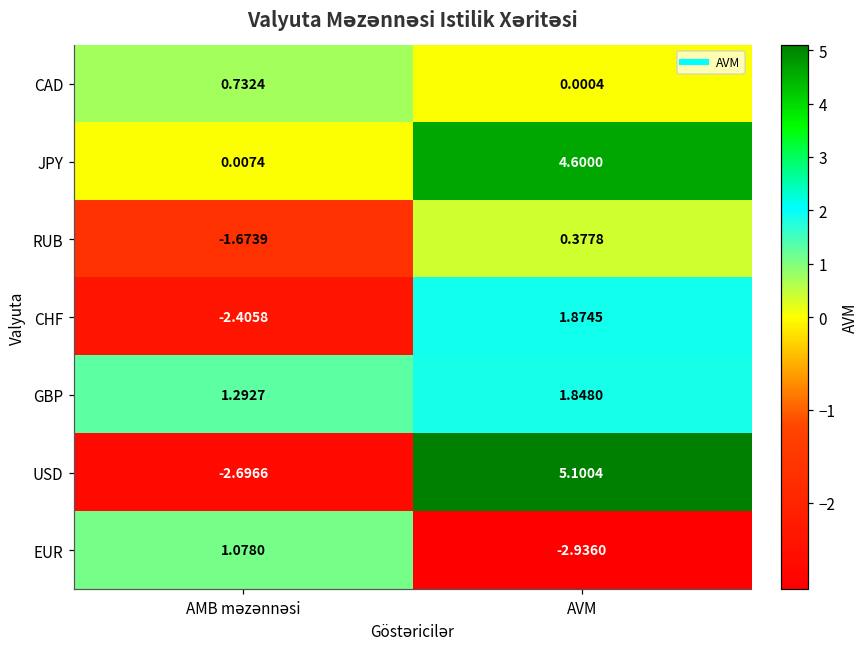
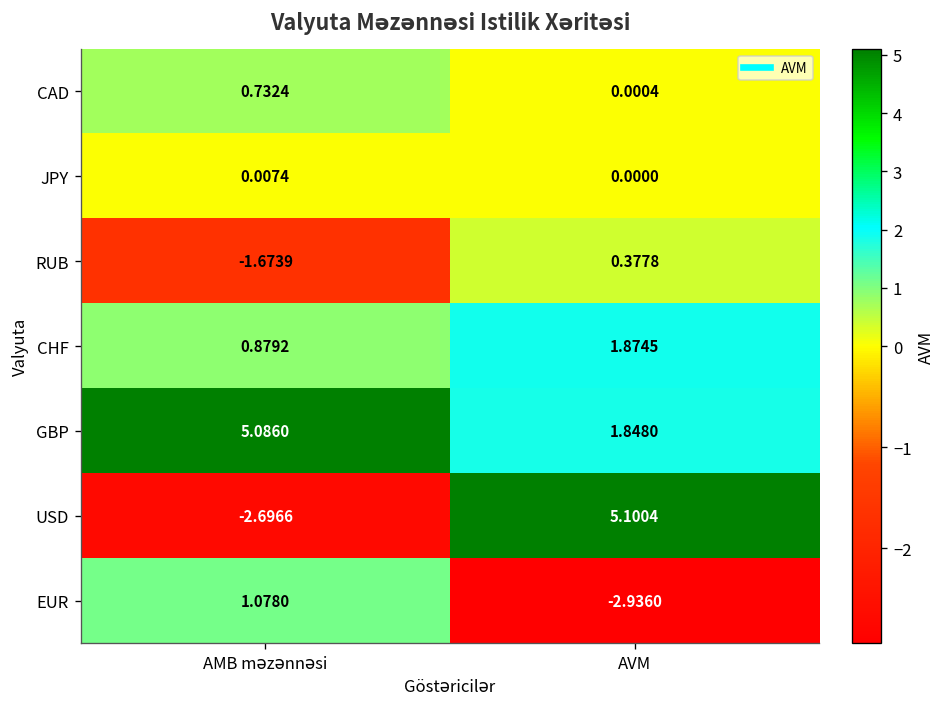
JPY, AVM: 4.6000 -> 0.0000
CHF, AMB məzənnəsi: -2.4058 -> 0.8792
GBP, AMB məzənnəsi: 1.2927 -> 5.0860
